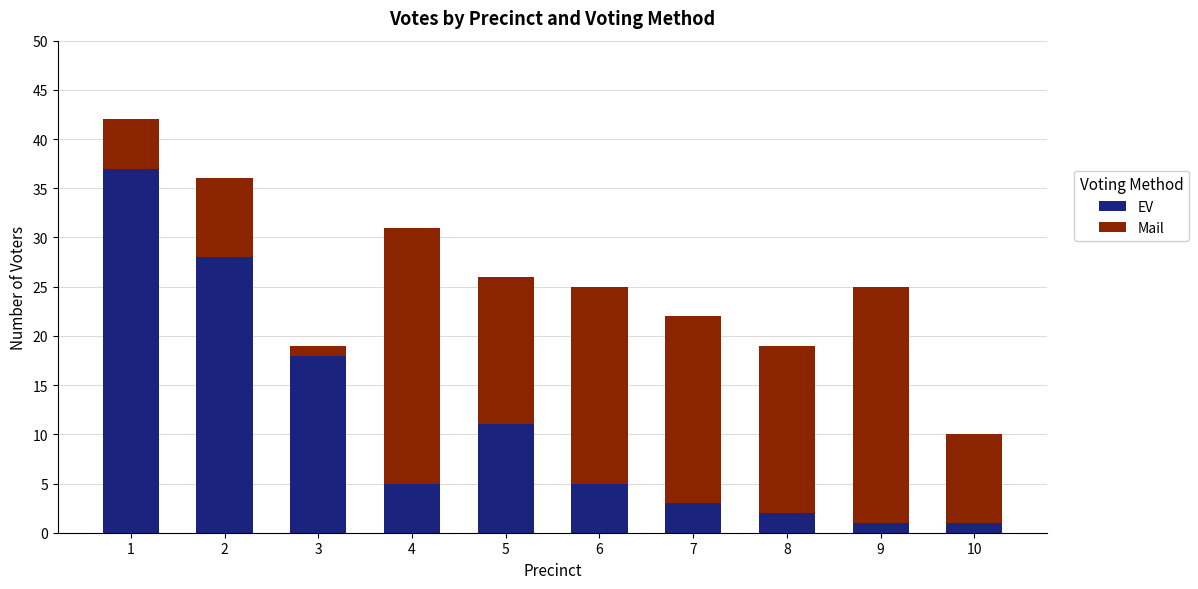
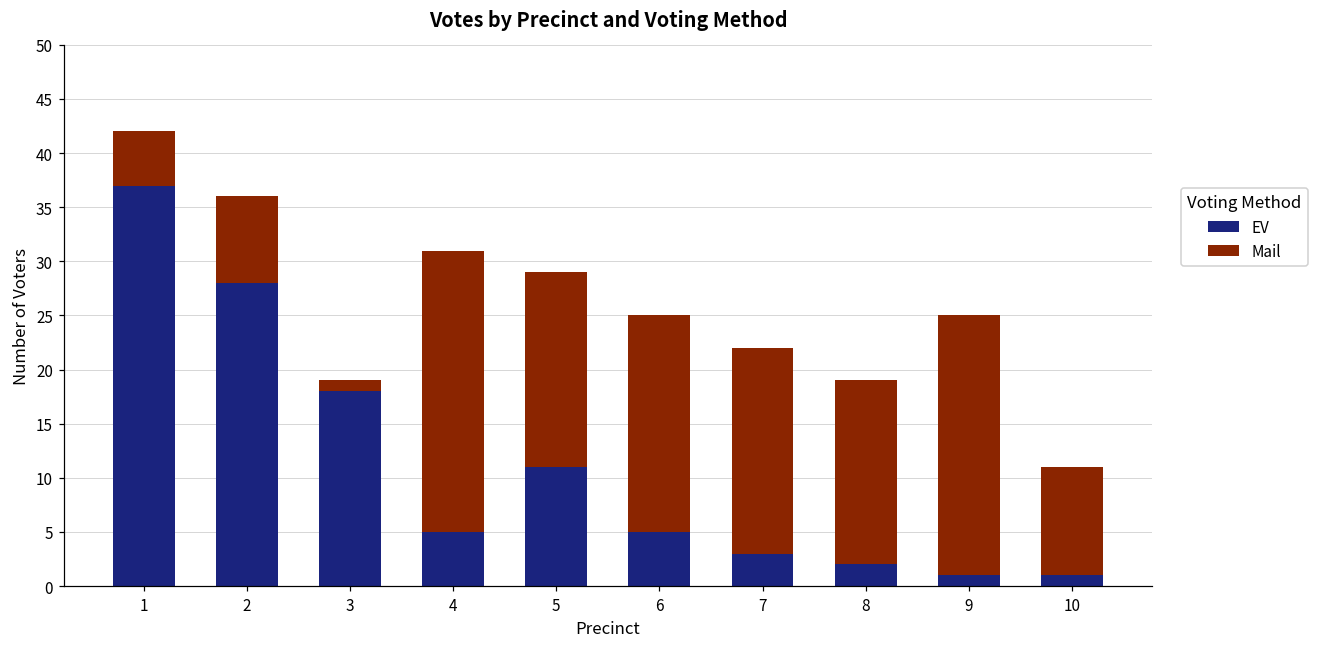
Mail, 5: 15 -> 18
Mail, 10: 9 -> 10
